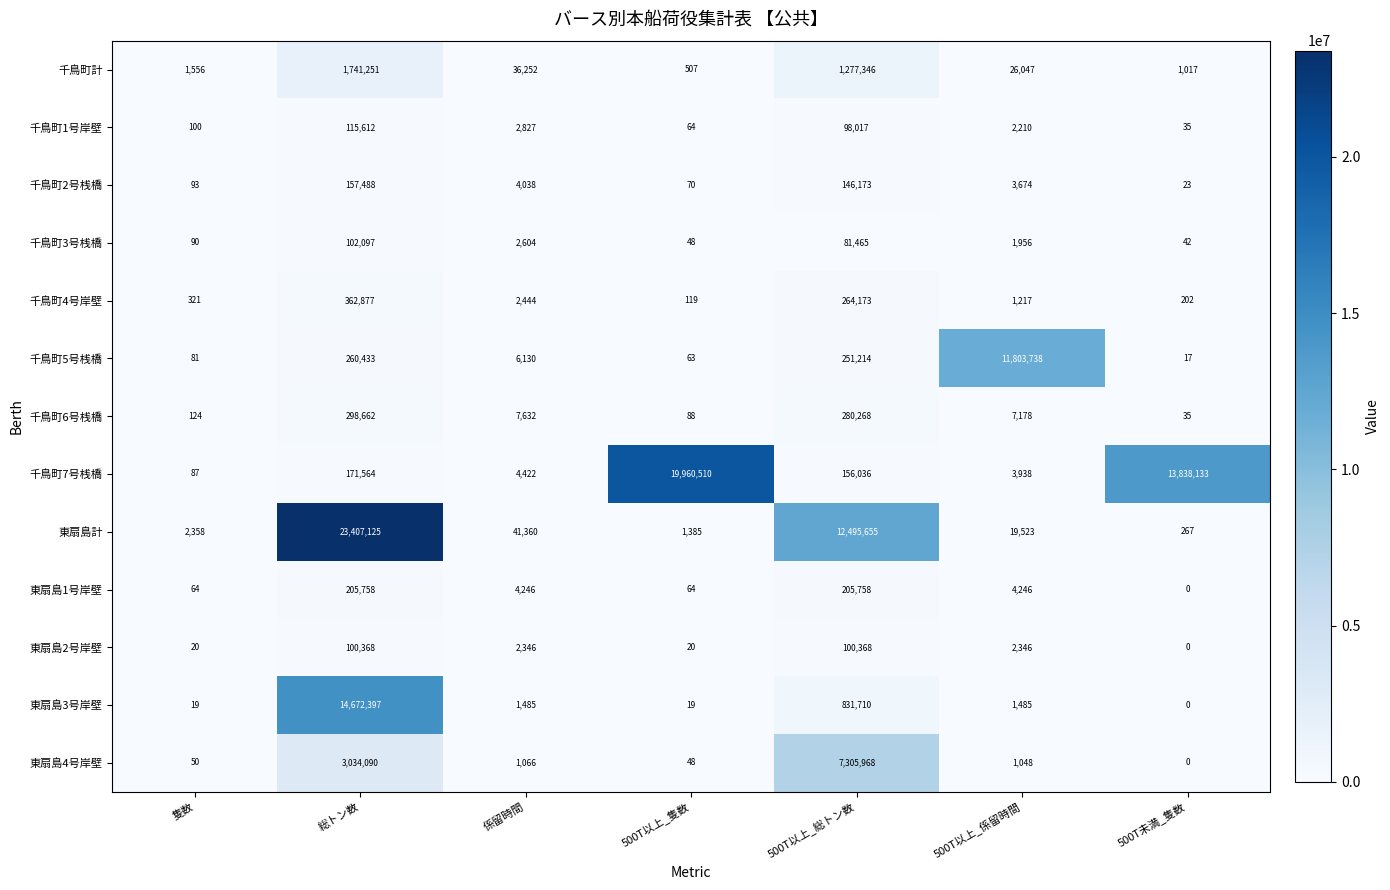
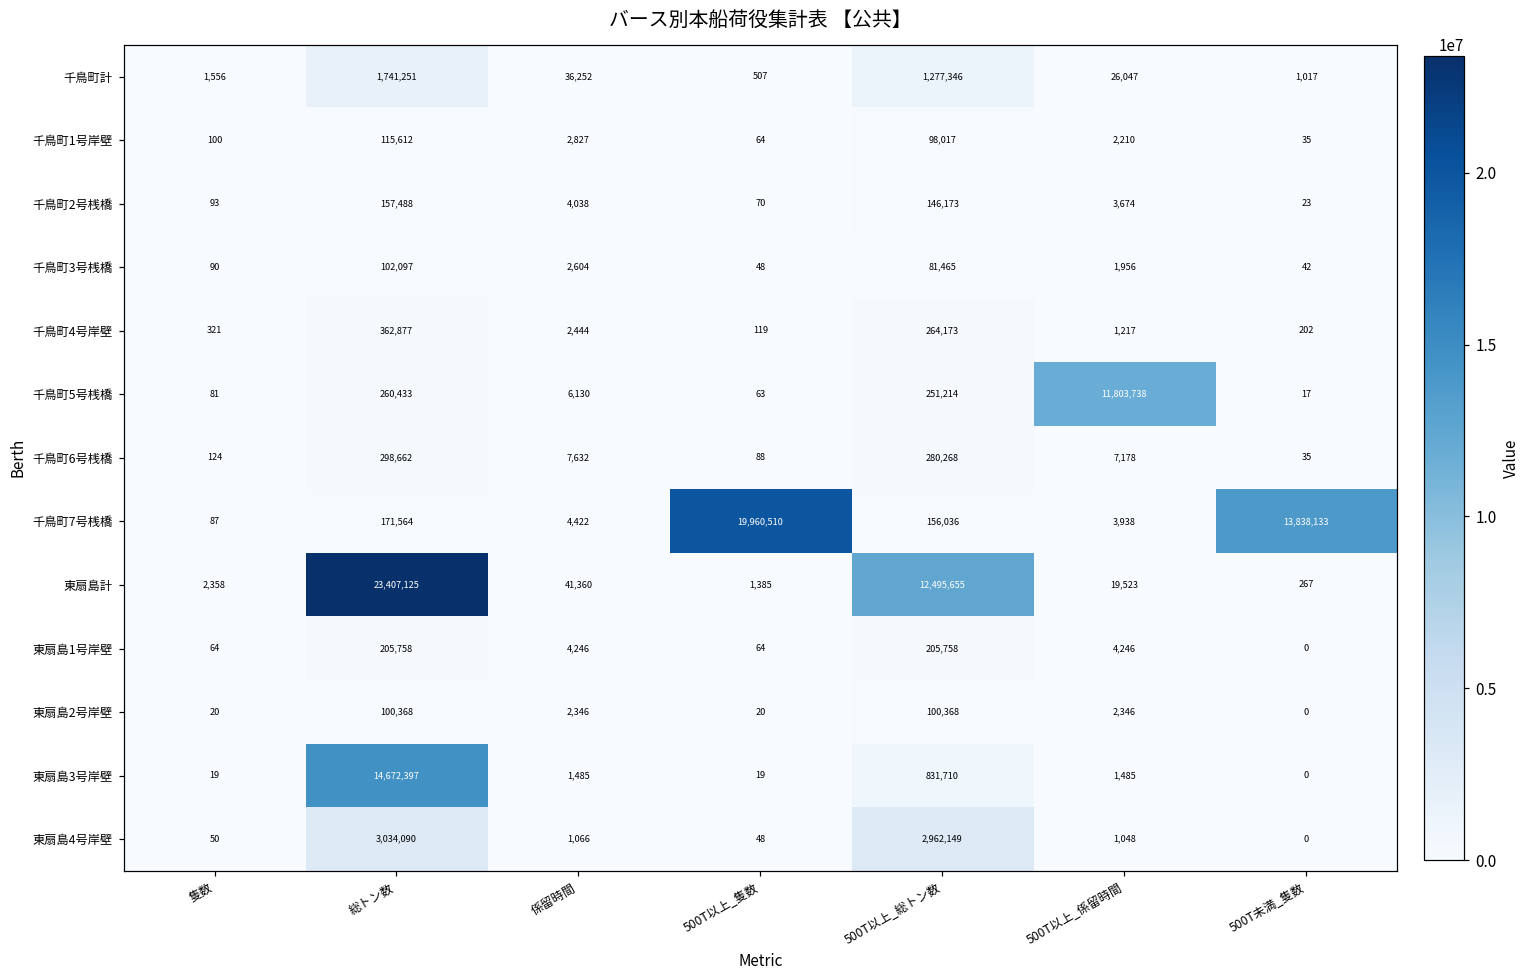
東扇島4号岸壁, 500T以上_総トン数: 7,305,968 -> 2,962,149
